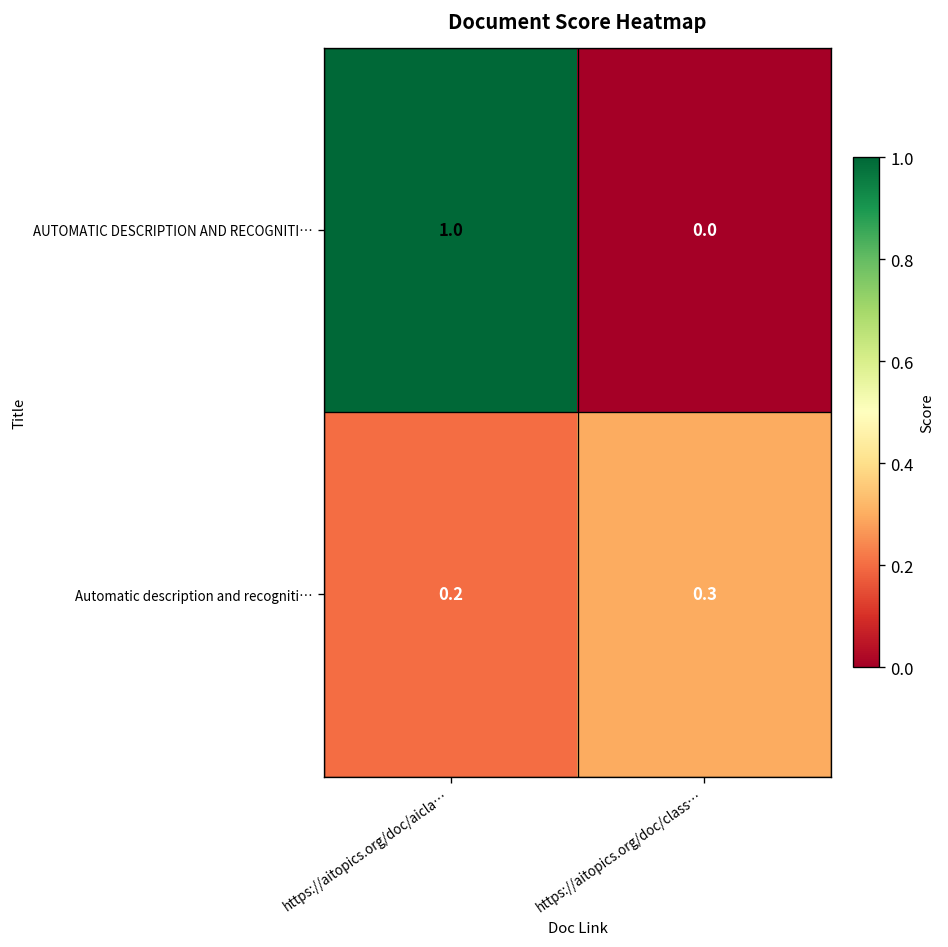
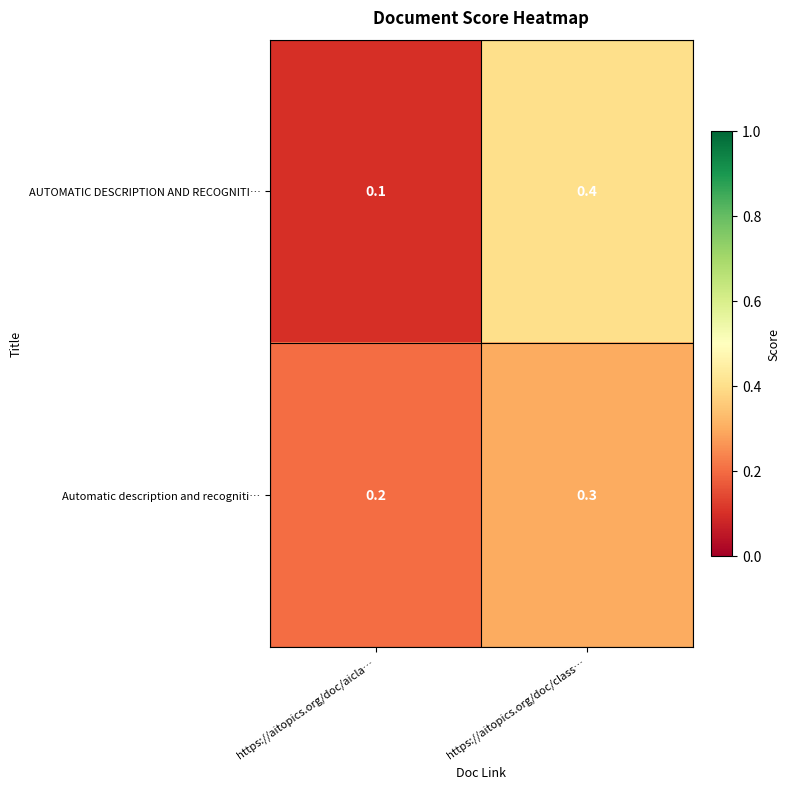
AUTOMATIC DESCRIPTION AND RECOGNITI…, https://aitopics.org/doc/aicla…: 1.0 -> 0.1
AUTOMATIC DESCRIPTION AND RECOGNITI…, https://aitopics.org/doc/class…: 0.0 -> 0.4
